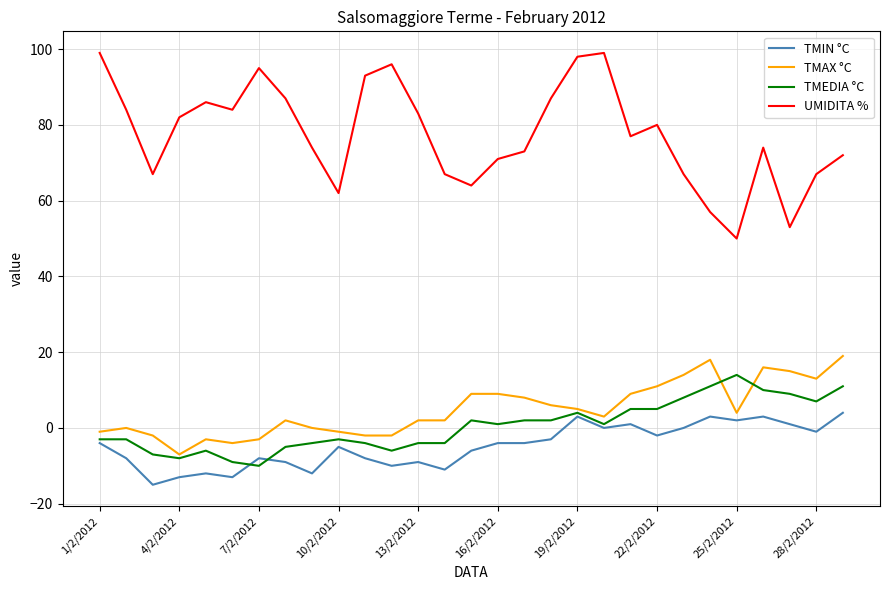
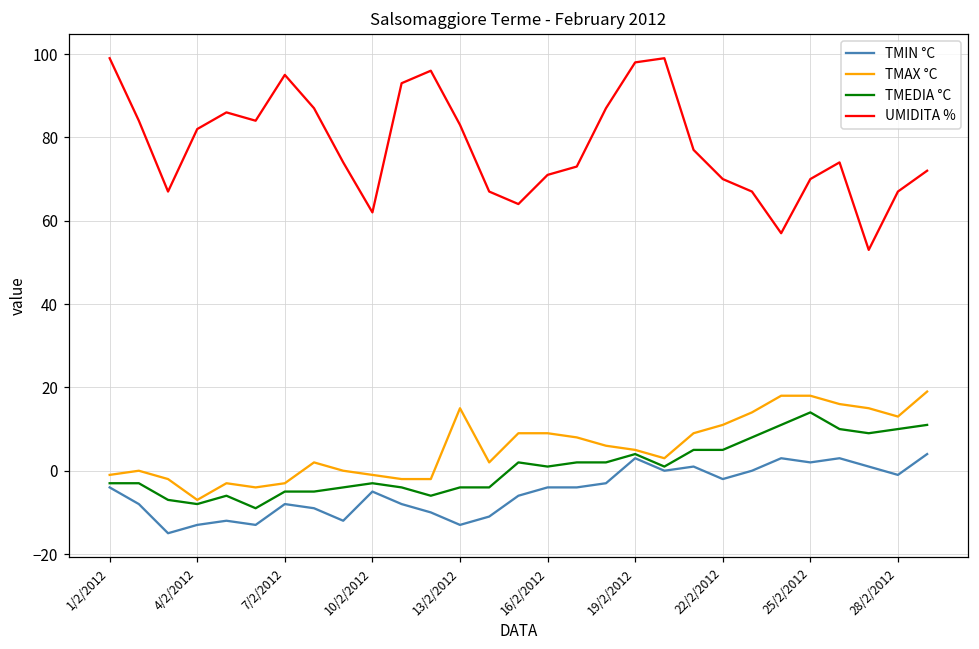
TMEDIA °C, 7/2/2012: -10 -> -5
TMIN °C, 13/2/2012: -9 -> -13
TMAX °C, 13/2/2012: 2 -> 15
UMIDITA %, 22/2/2012: 80 -> 70
TMAX °C, 25/2/2012: 4 -> 18
UMIDITA %, 25/2/2012: 50 -> 70
TMEDIA °C, 28/2/2012: 7 -> 10
